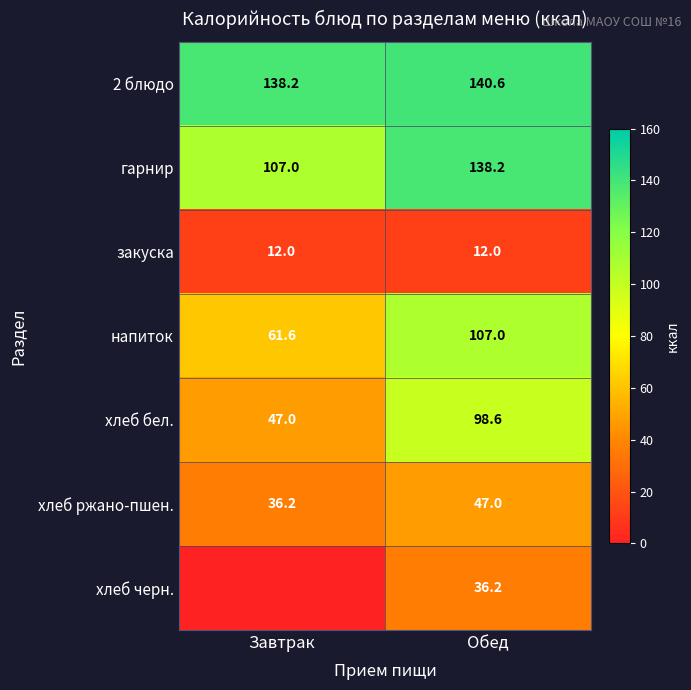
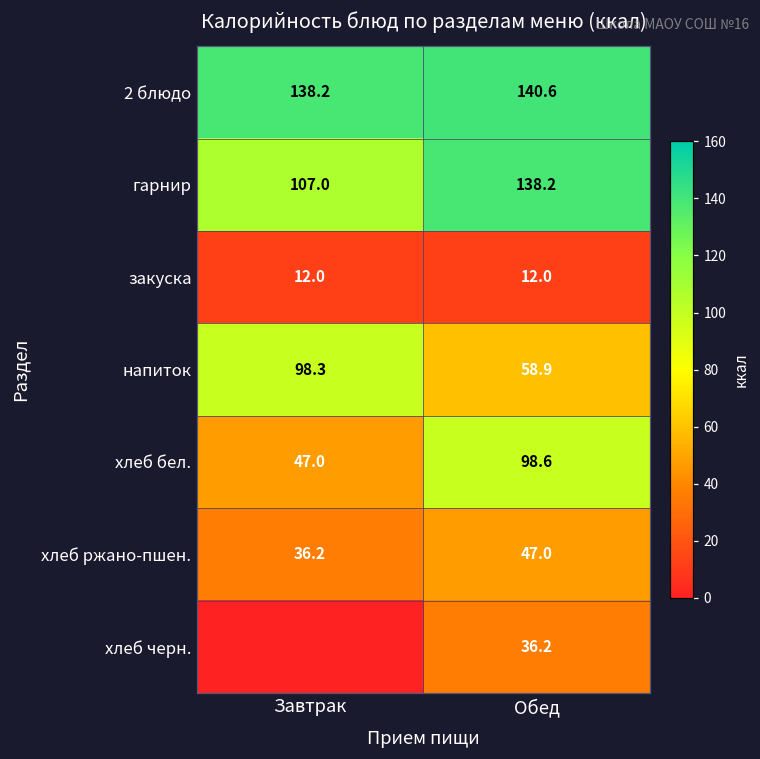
напиток, Завтрак: 61.6 -> 98.3
напиток, Обед: 107.0 -> 58.9
